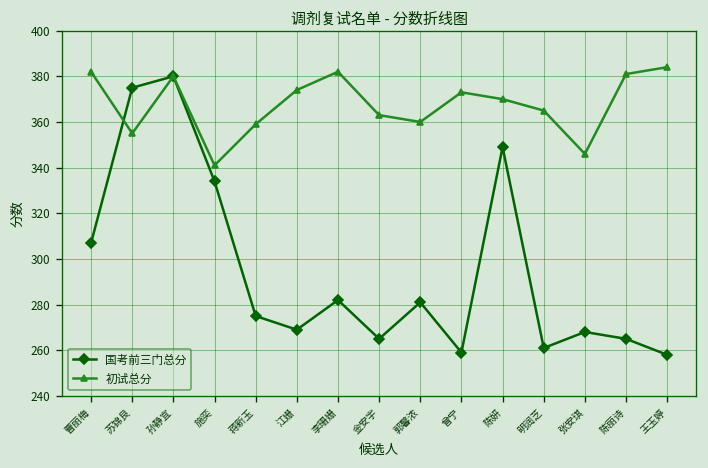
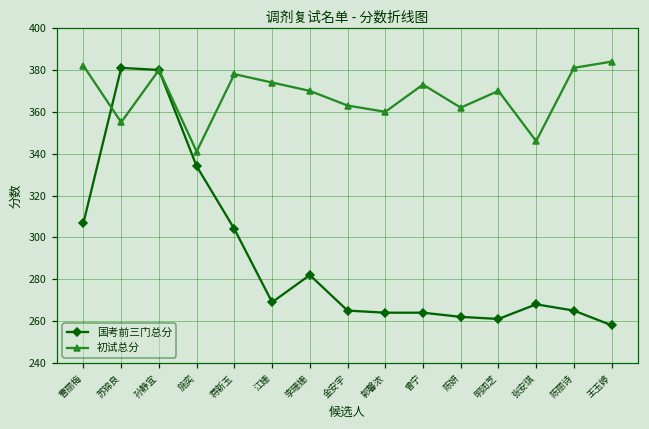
国考前三门总分, 苏锦良: 375 -> 381
国考前三门总分, 蒋新玉: 275 -> 304
初试总分, 蒋新玉: 359 -> 378
初试总分, 李珊姗: 382 -> 370
国考前三门总分, 郭馨浓: 281 -> 264
国考前三门总分, 曾宁: 259 -> 264
国考前三门总分, 陈妍: 349 -> 262
初试总分, 陈妍: 370 -> 362
初试总分, 明润芝: 365 -> 370
